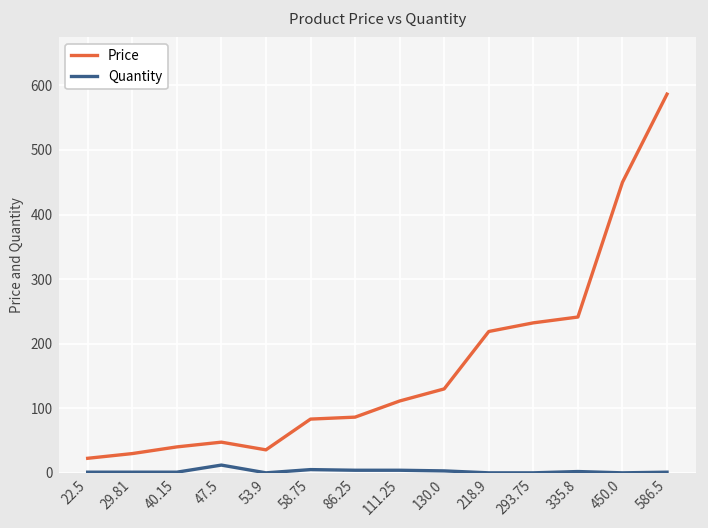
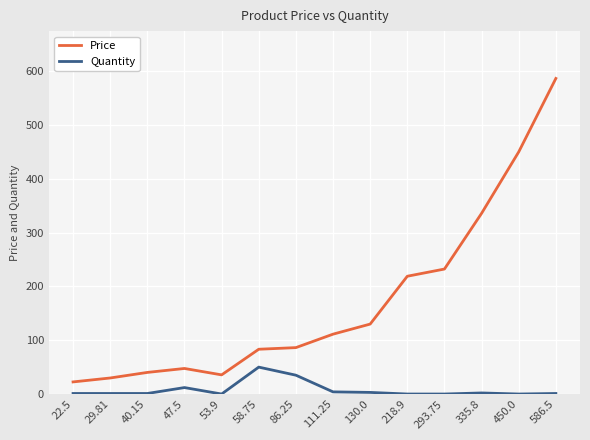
Quantity, 58.75: 10 -> 50
Quantity, 86.25: 0 -> 40
Price, 335.8: 240 -> 340
